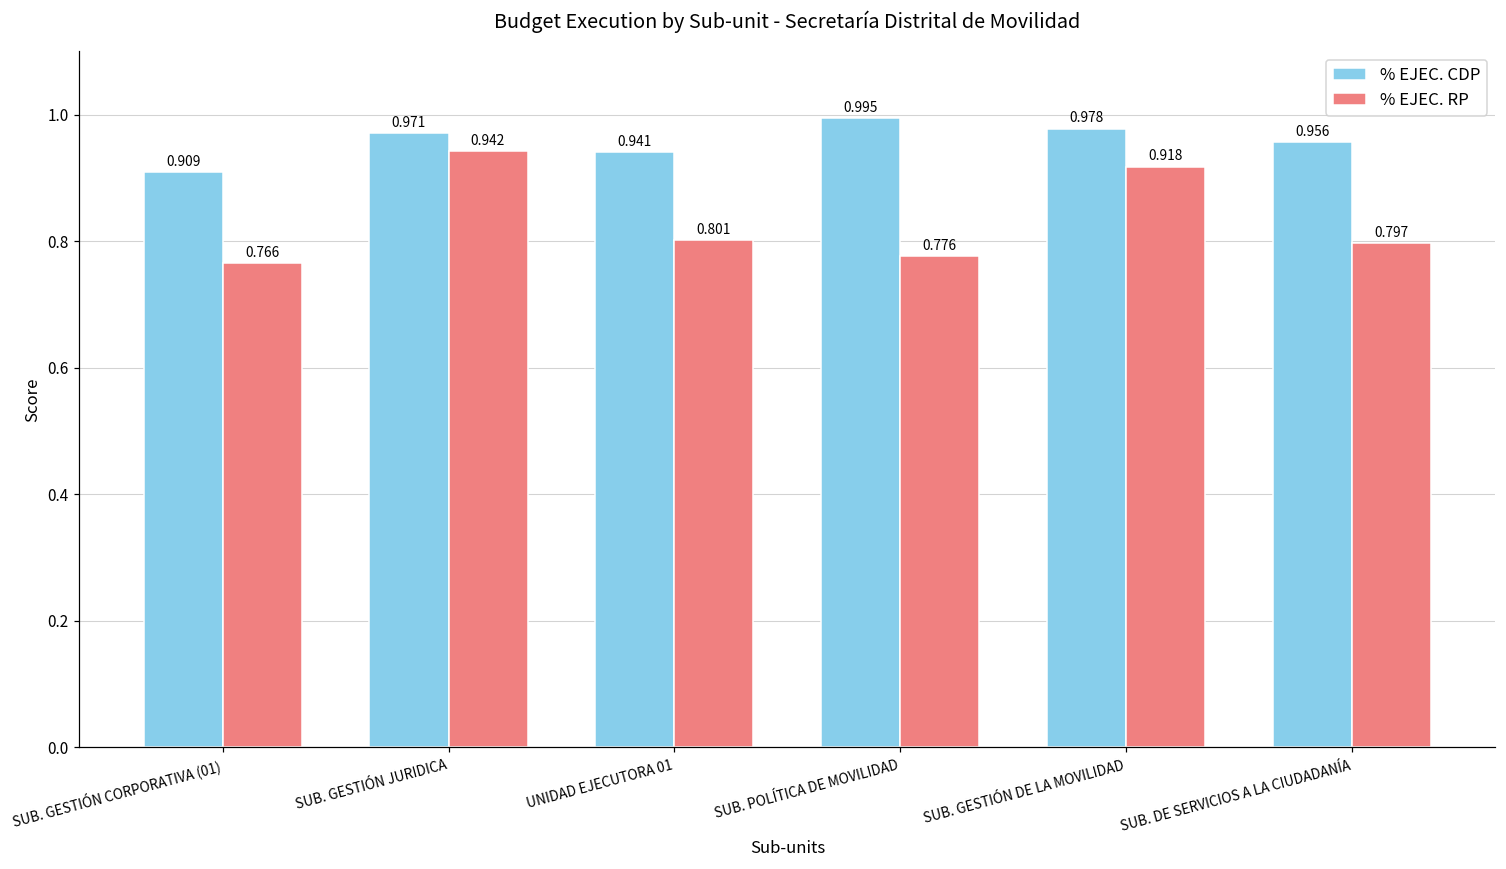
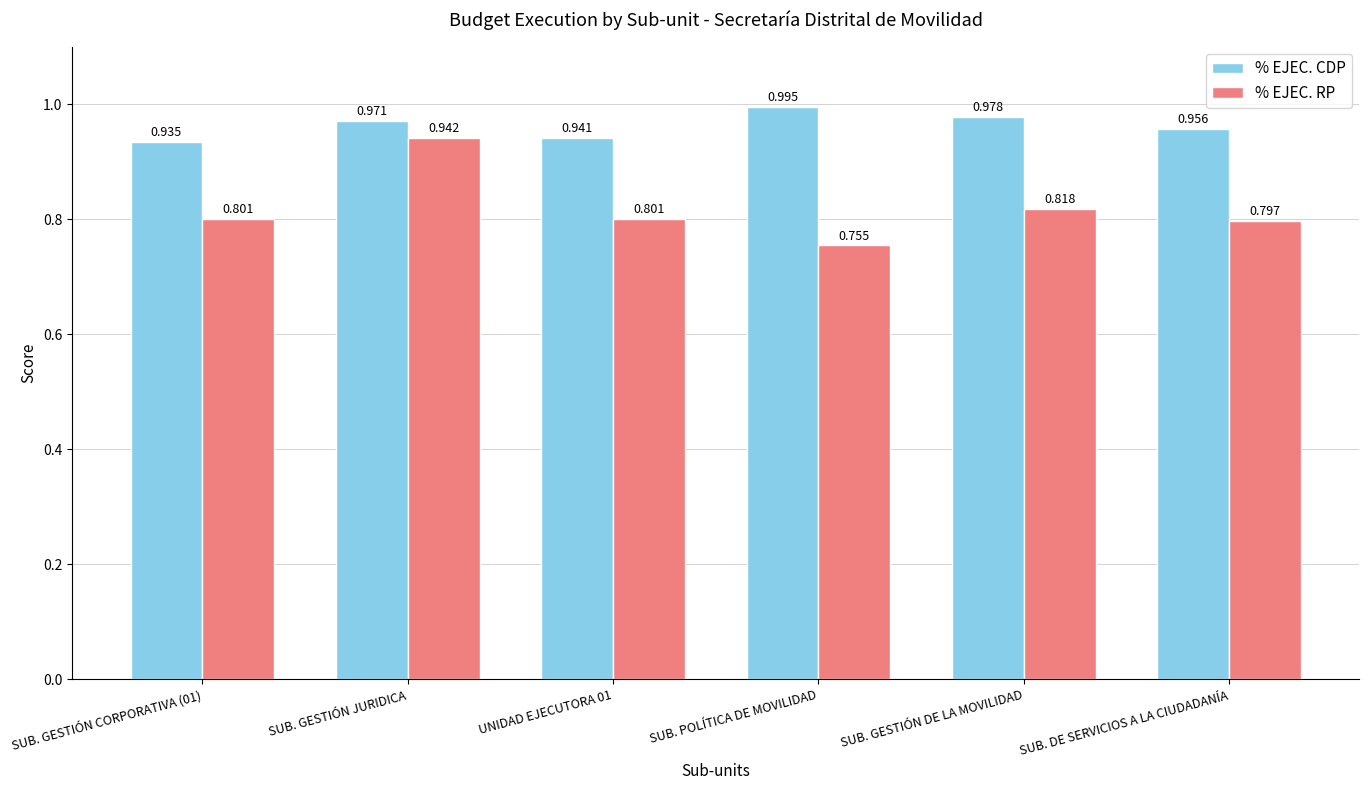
% EJEC. CDP, SUB. GESTIÓN CORPORATIVA (01): 0.909 -> 0.935
% EJEC. RP, SUB. GESTIÓN CORPORATIVA (01): 0.766 -> 0.801
% EJEC. RP, SUB. POLÍTICA DE MOVILIDAD: 0.776 -> 0.755
% EJEC. RP, SUB. GESTIÓN DE LA MOVILIDAD: 0.918 -> 0.818
